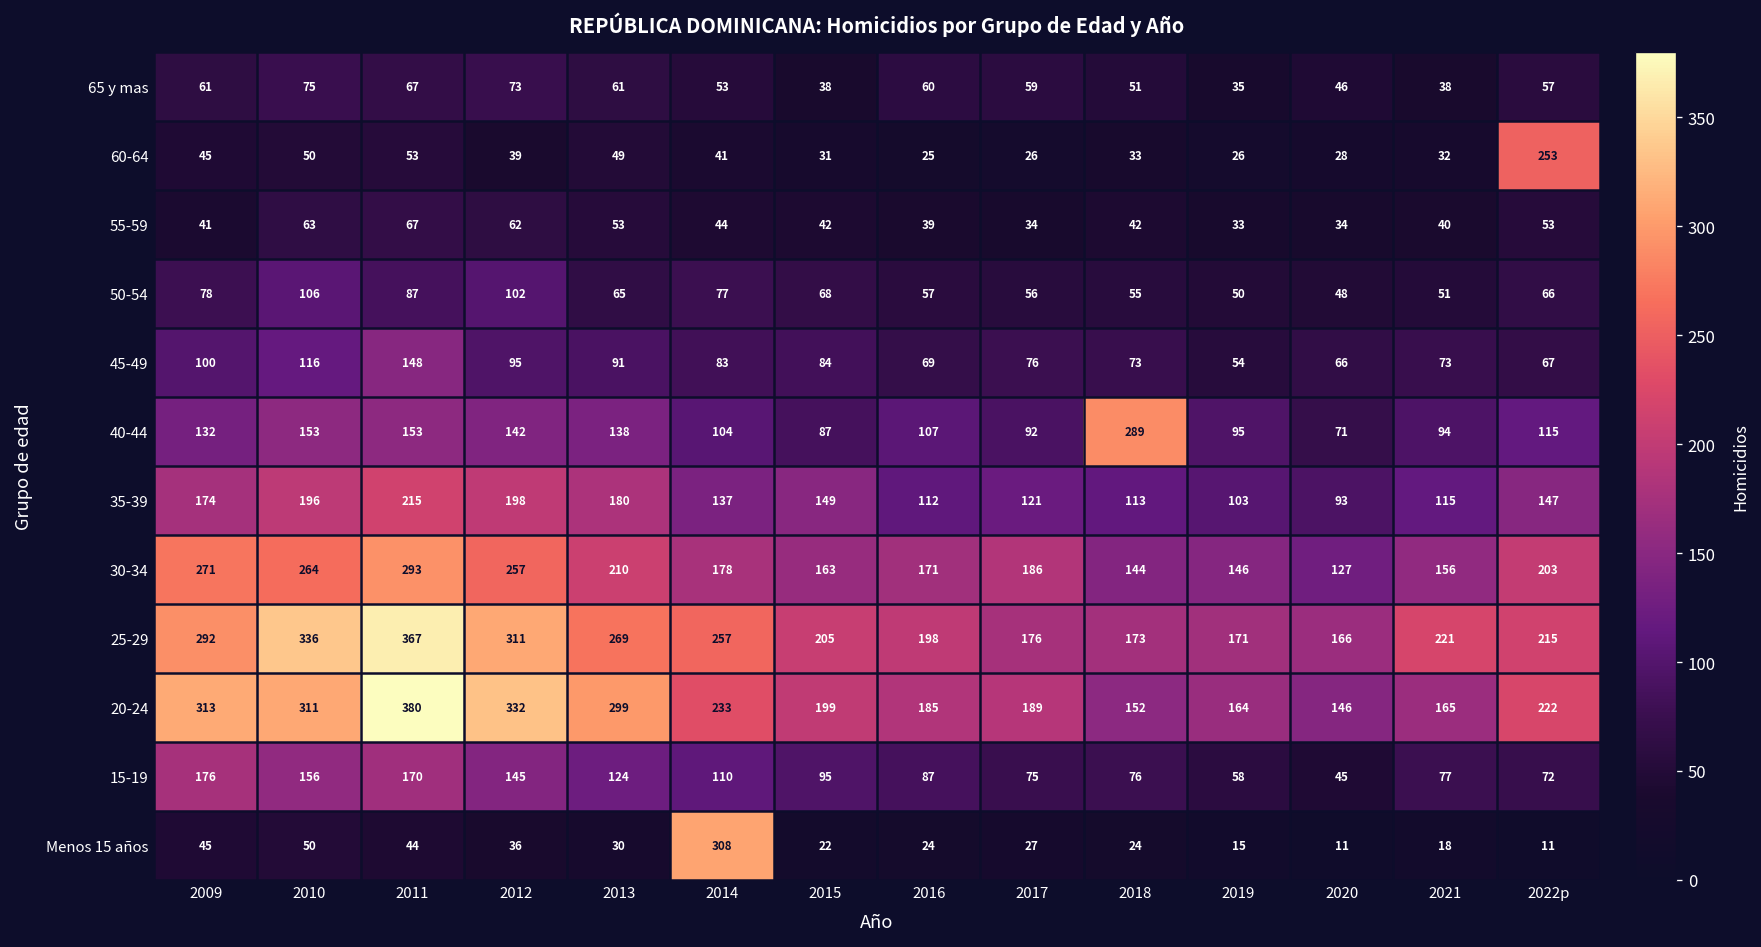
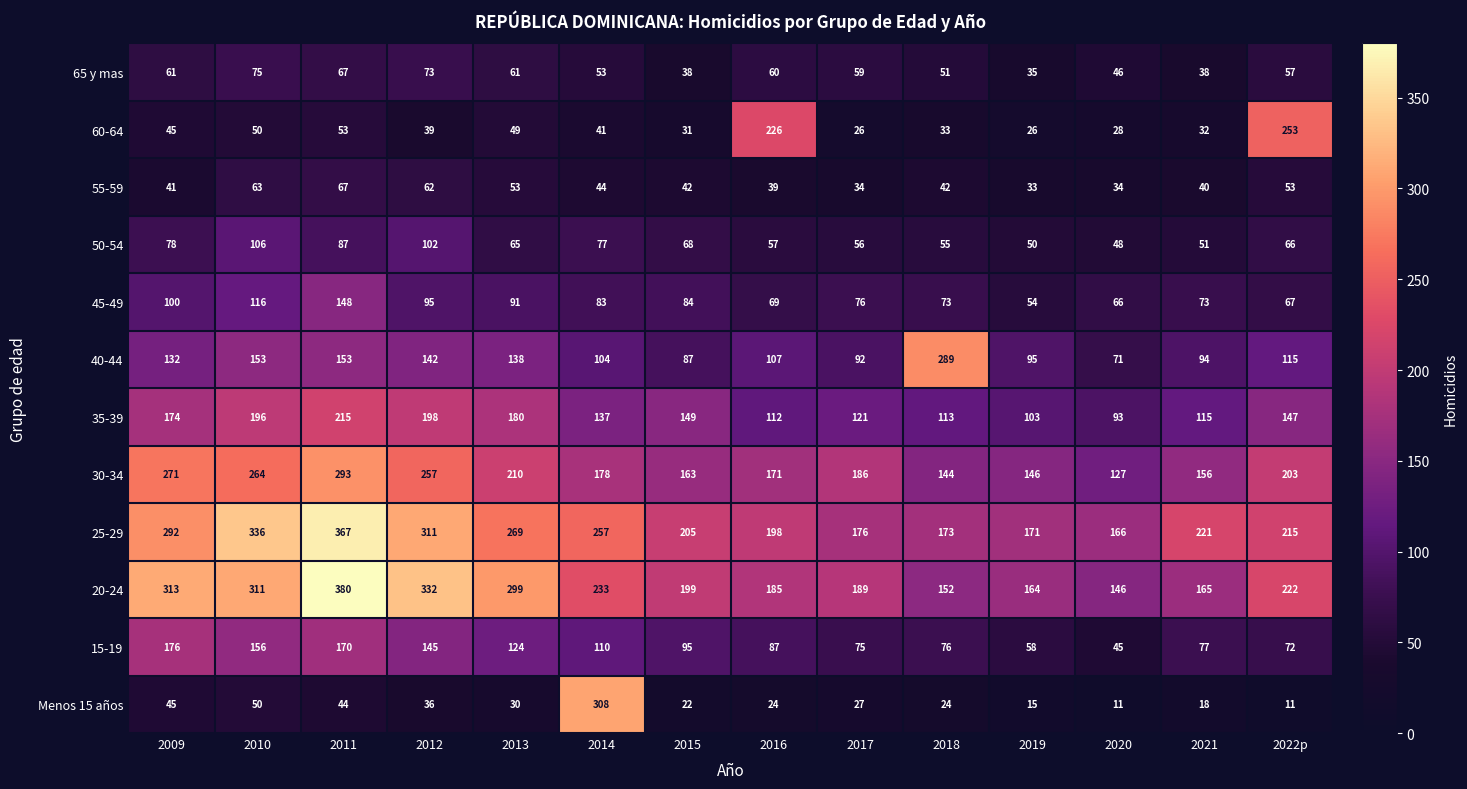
60-64, 2016: 25 -> 226
